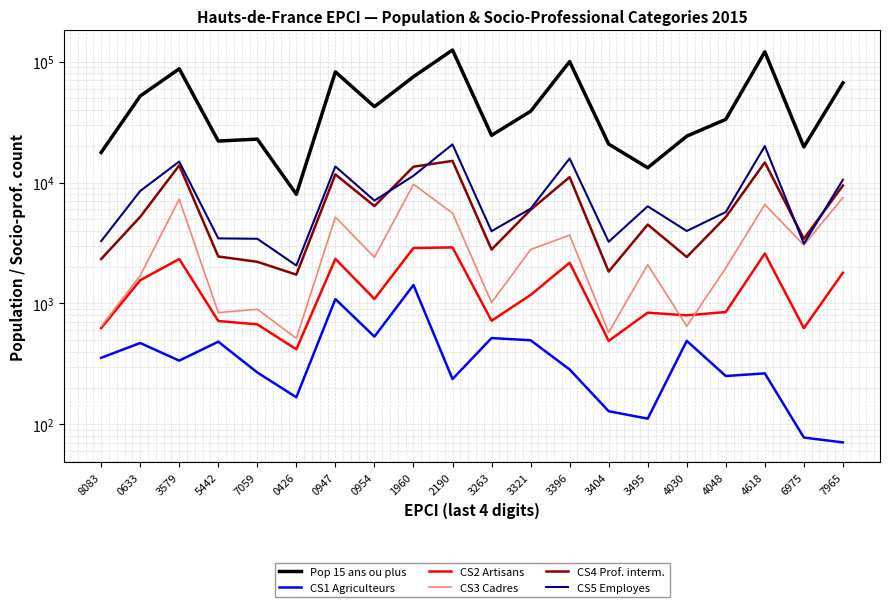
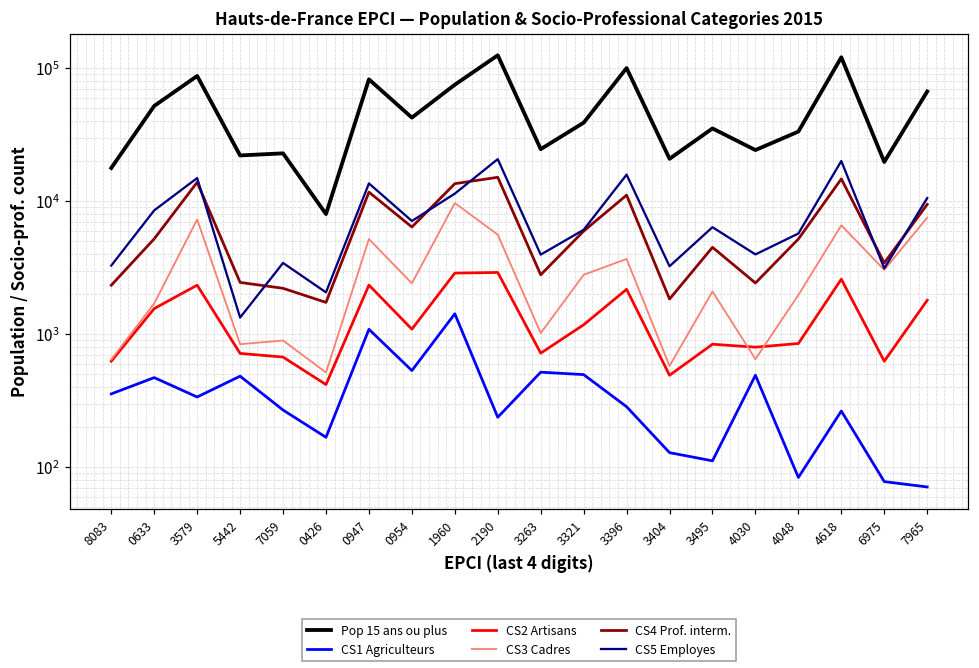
CS5 Employes, 5442: 3500 -> 1300
Pop 15 ans ou plus, 3495: 13000 -> 35000
CS1 Agriculteurs, 4048: 250 -> 80
